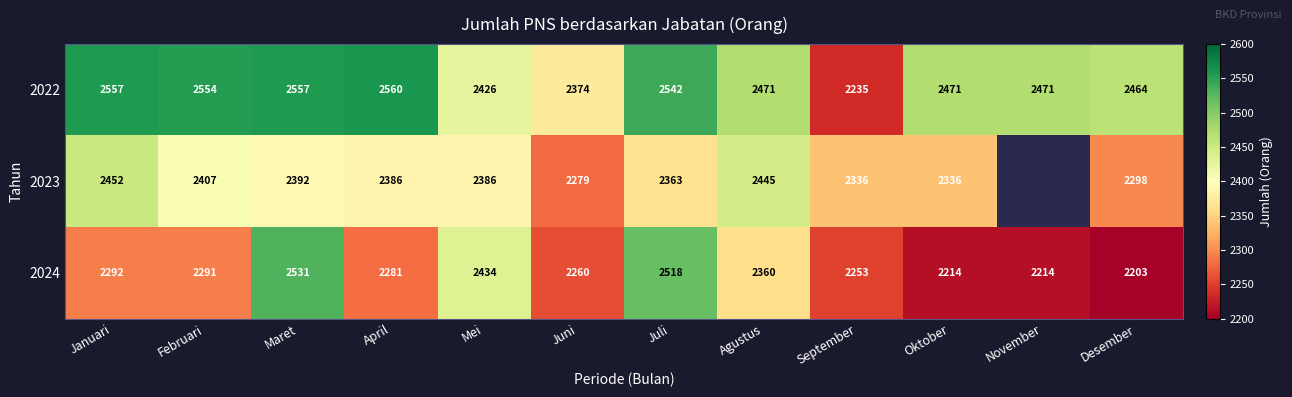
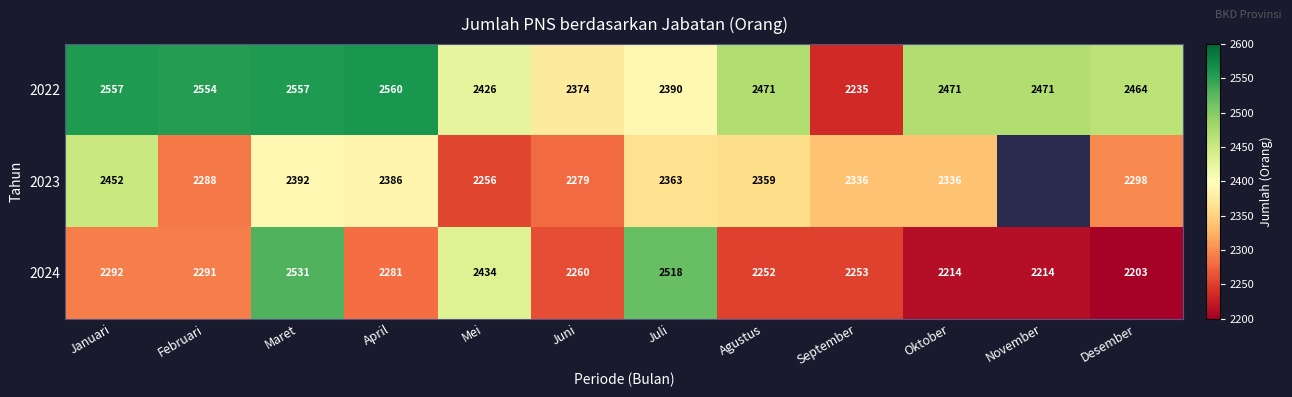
2022, Juli: 2542 -> 2390
2023, Februari: 2407 -> 2288
2023, Mei: 2386 -> 2256
2023, Agustus: 2445 -> 2359
2024, Agustus: 2360 -> 2252
